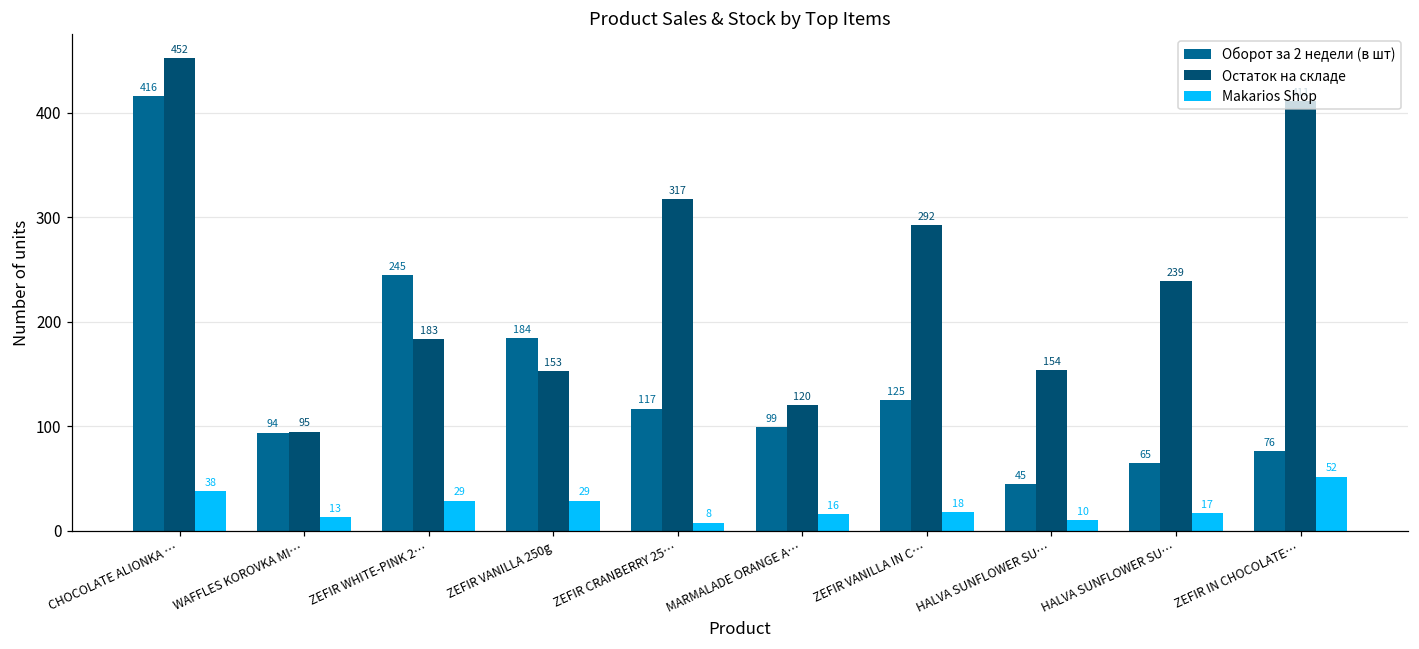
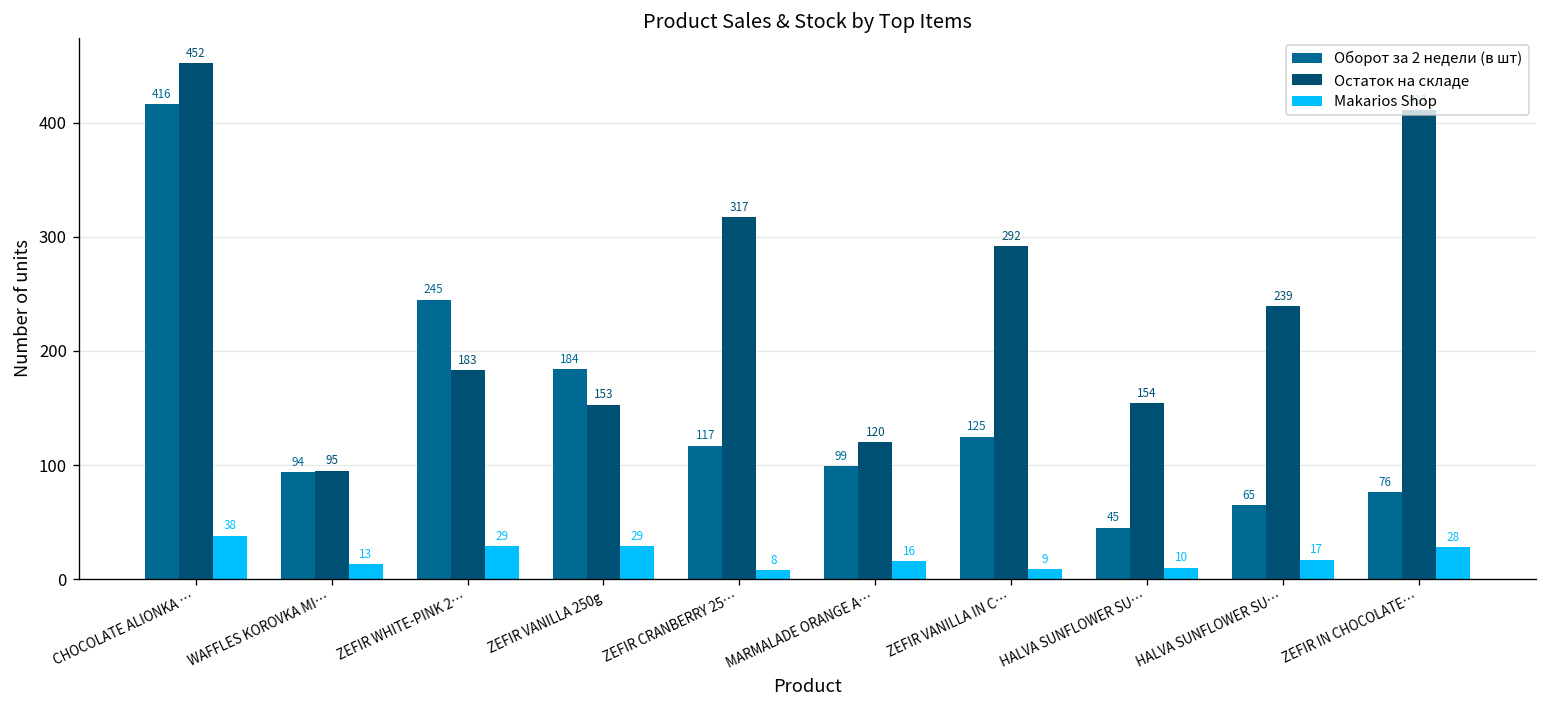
Makarios Shop, ZEFIR VANILLA IN C…: 18 -> 9
Makarios Shop, ZEFIR IN CHOCOLATE…: 52 -> 28
